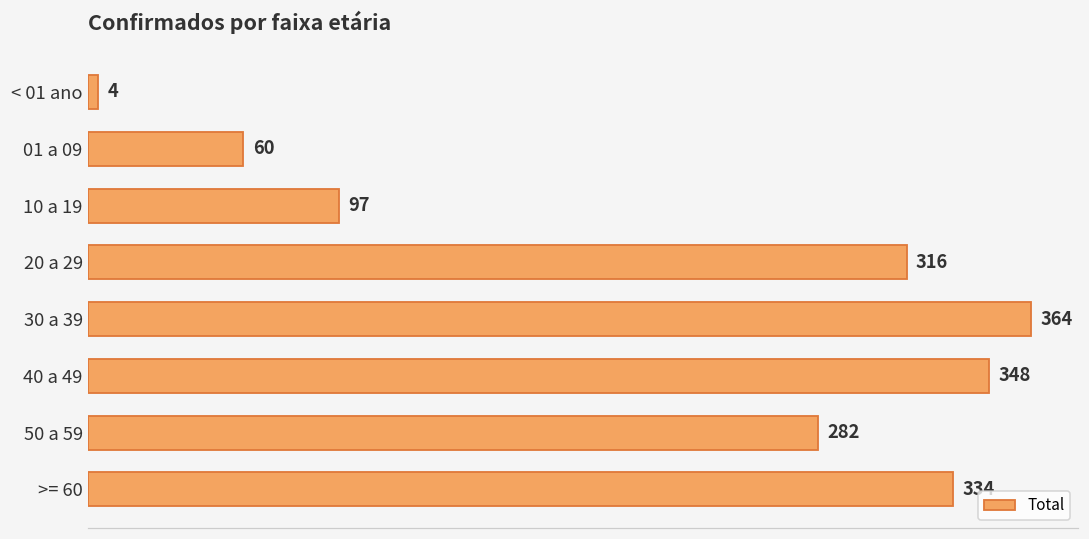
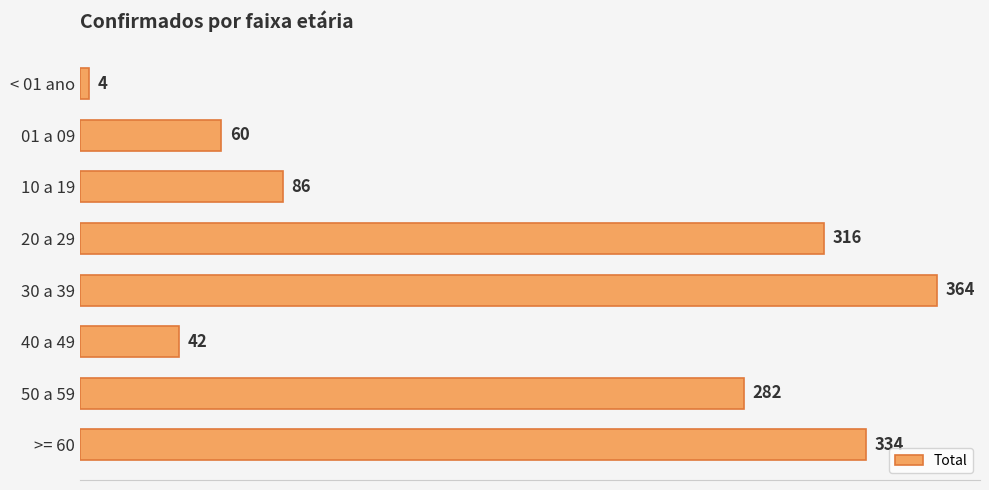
10 a 19: 97 -> 86
40 a 49: 348 -> 42
